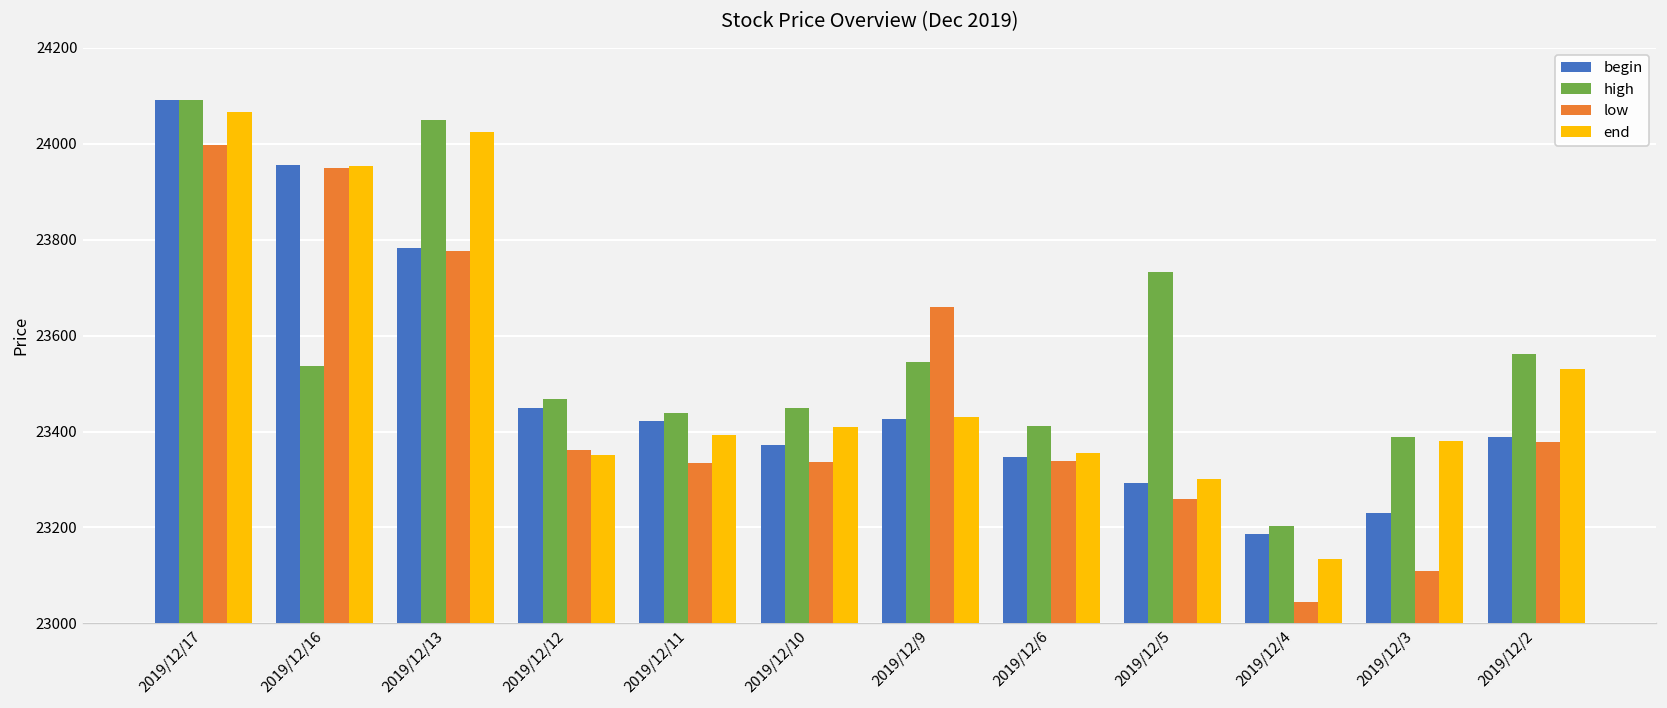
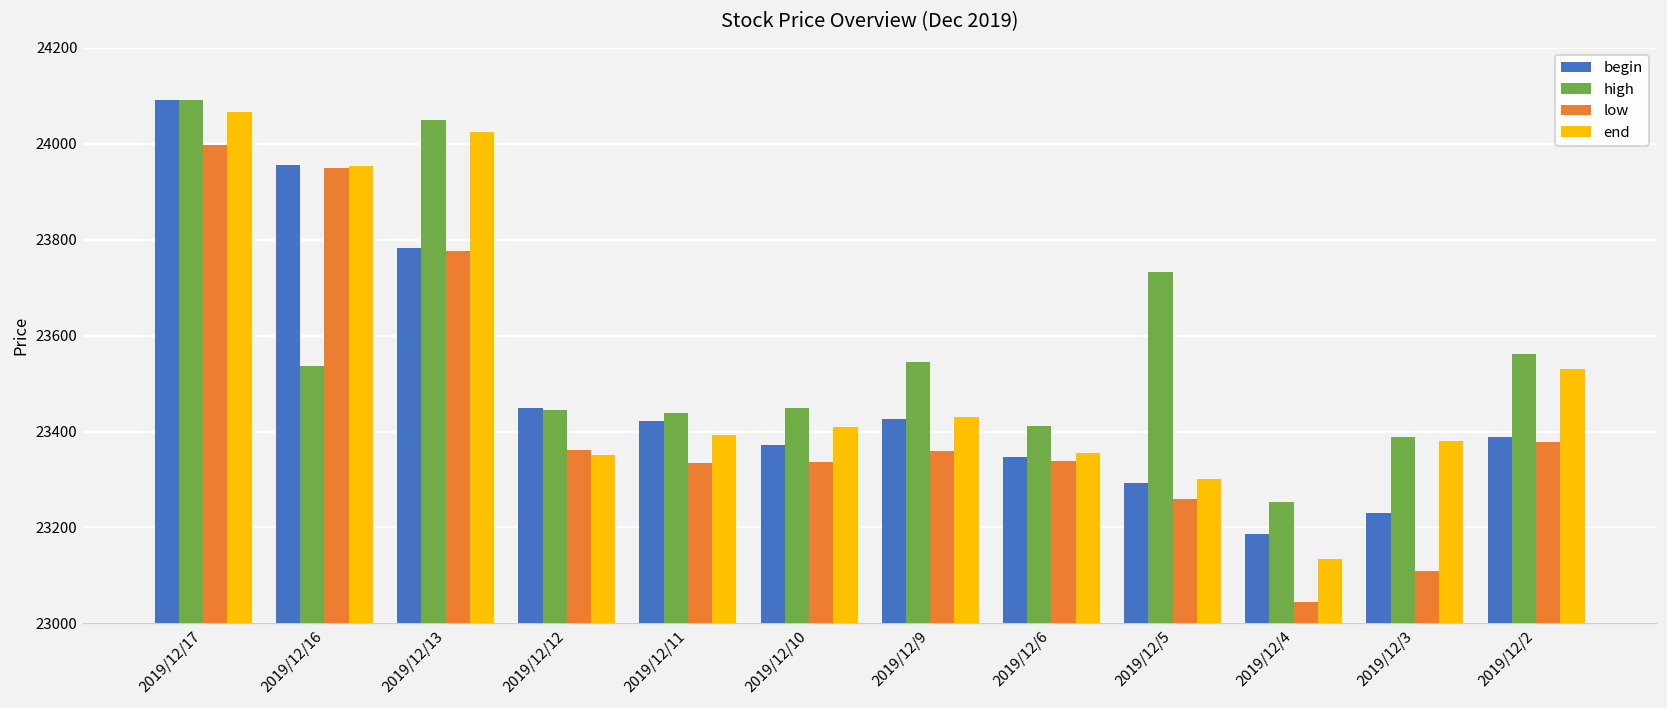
high, 2019/12/12: 23470 -> 23450
low, 2019/12/9: 23660 -> 23360
high, 2019/12/4: 23200 -> 23250
